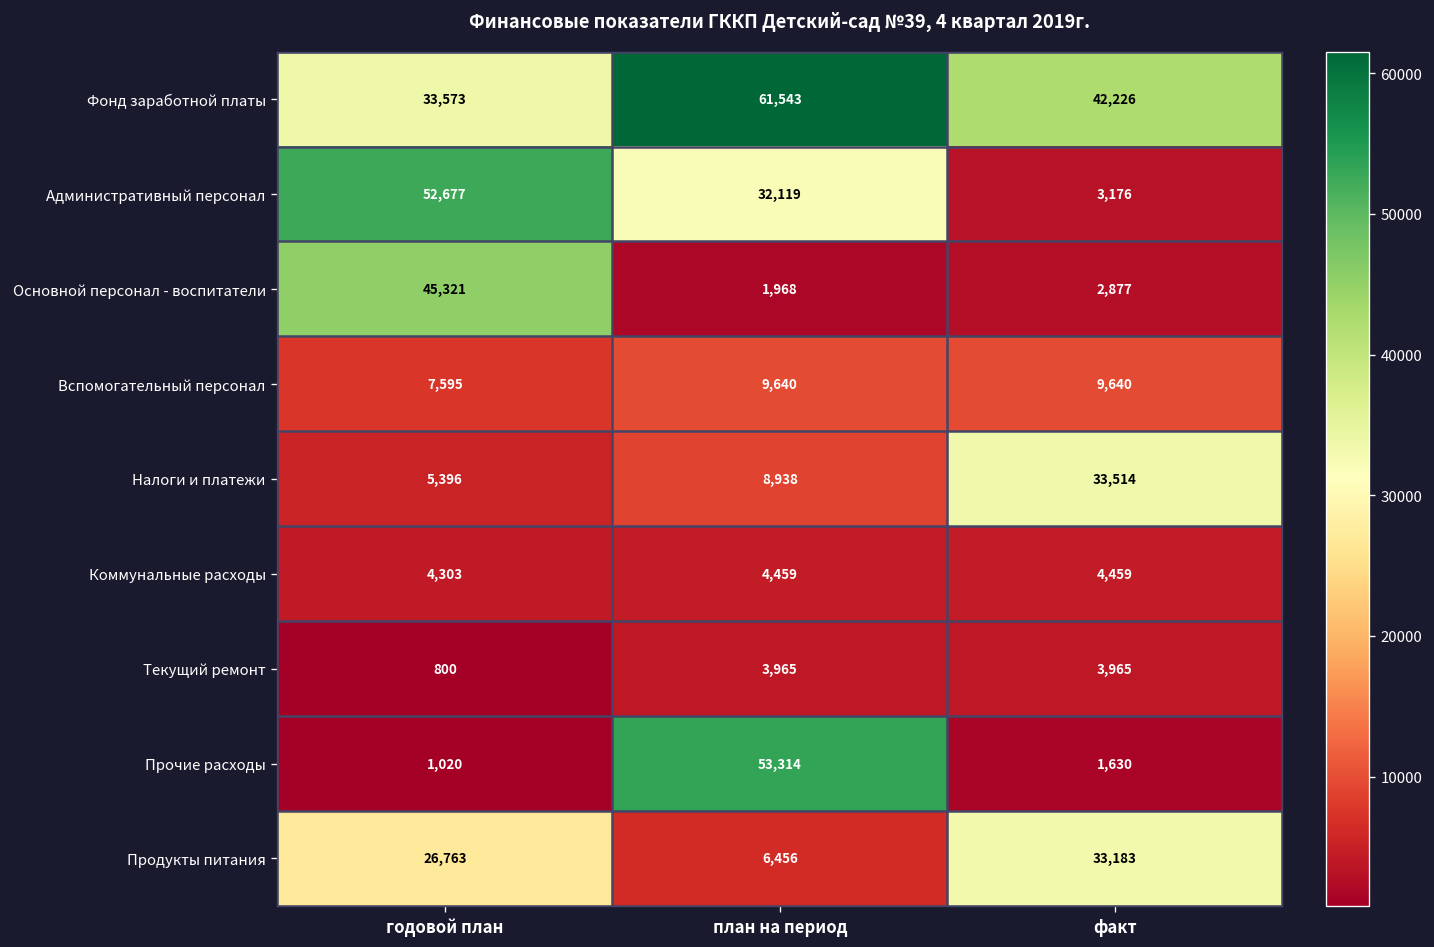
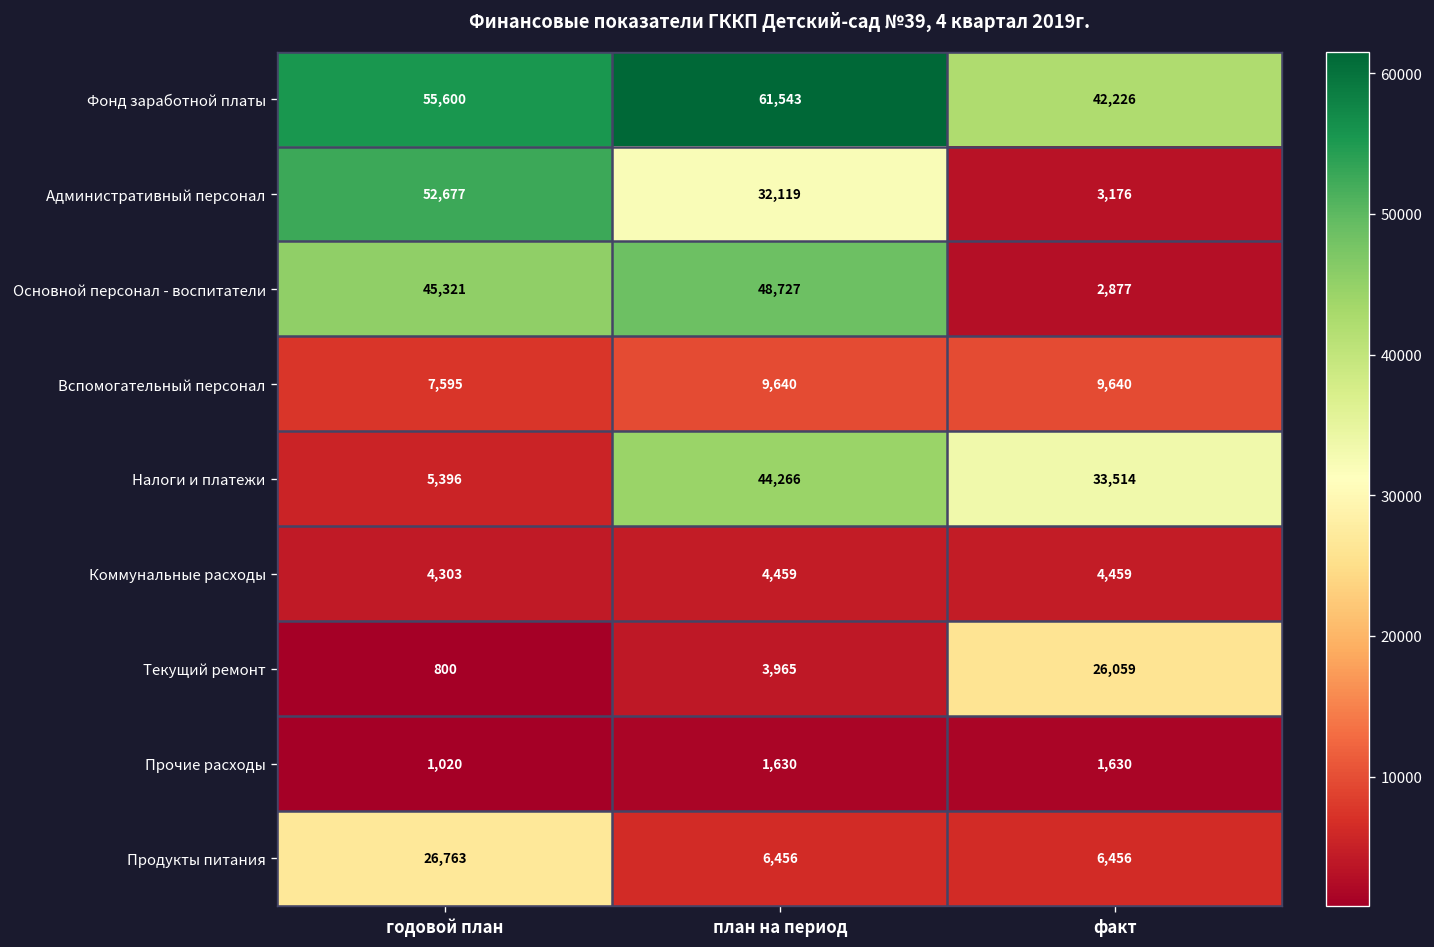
Фонд заработной платы, годовой план: 33,573 -> 55,600
Основной персонал - воспитатели, план на период: 1,968 -> 48,727
Налоги и платежи, план на период: 8,938 -> 44,266
Текущий ремонт, факт: 3,965 -> 26,059
Прочие расходы, план на период: 53,314 -> 1,630
Продукты питания, факт: 33,183 -> 6,456
